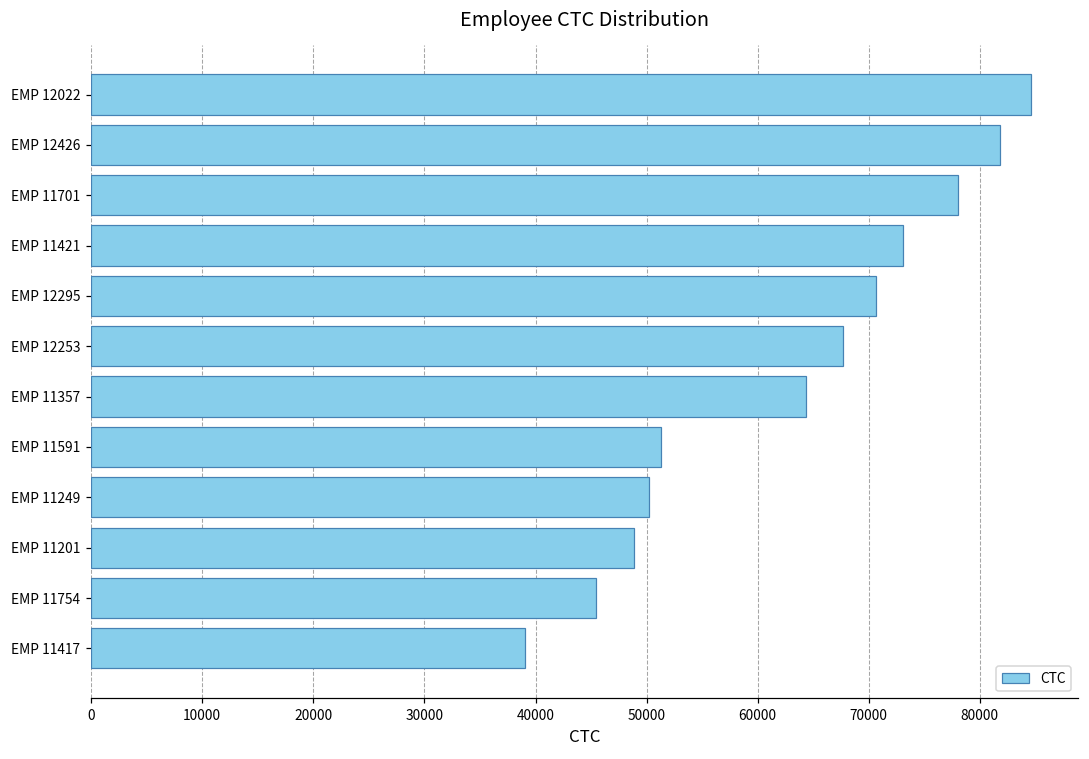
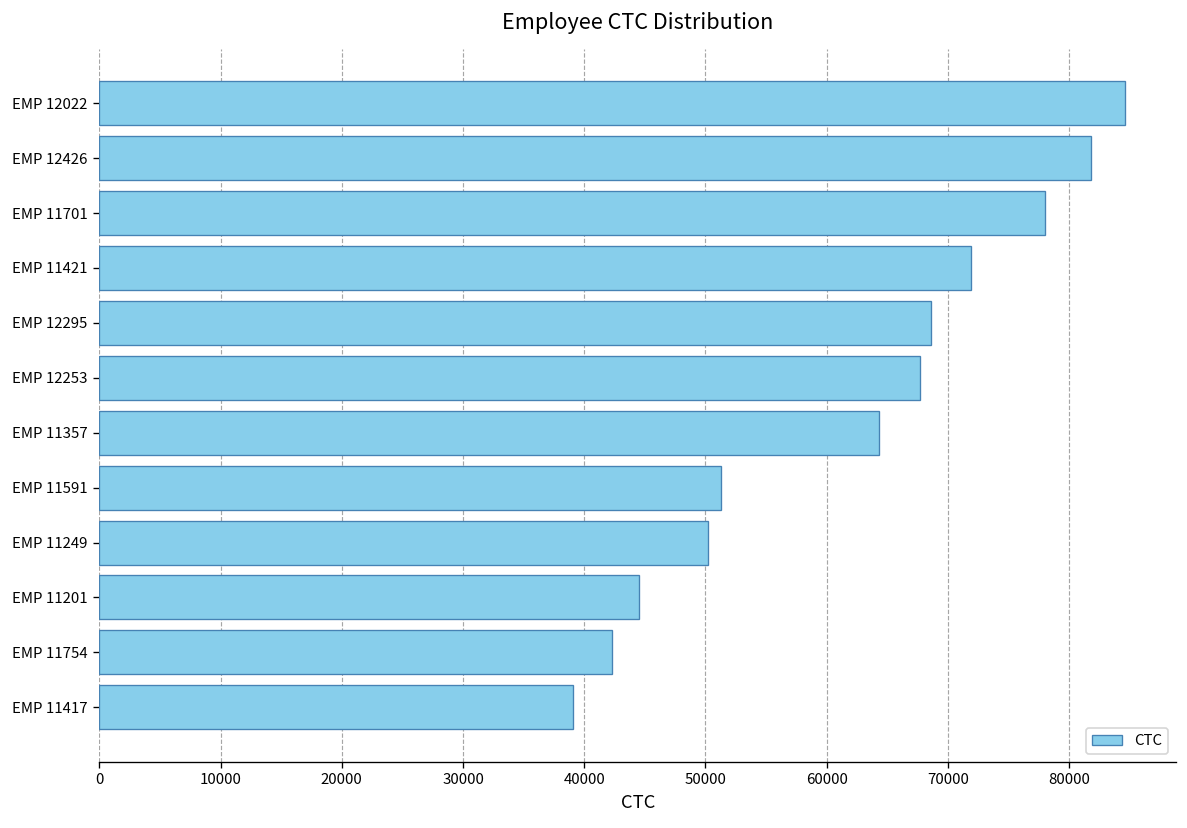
EMP 11421: 73100 -> 71900
EMP 12295: 70600 -> 68600
EMP 11201: 48900 -> 44500
EMP 11754: 45400 -> 42300
